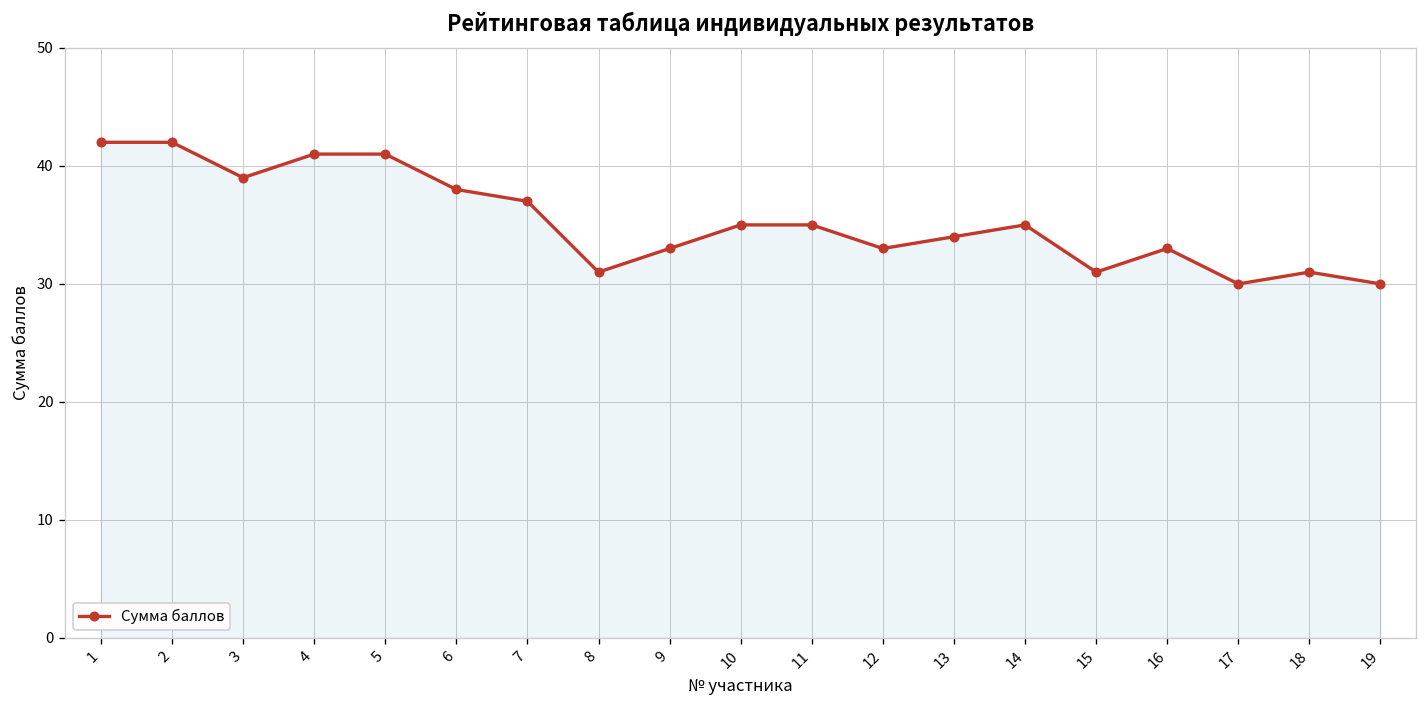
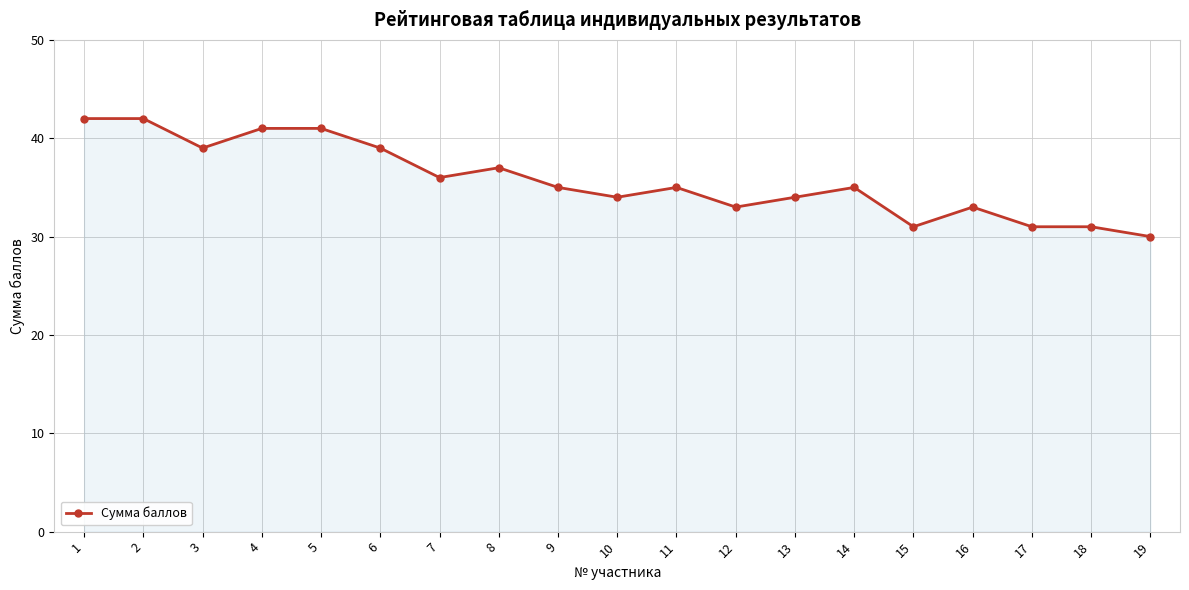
6: 38 -> 39
7: 37 -> 36
8: 31 -> 37
9: 33 -> 35
10: 35 -> 34
17: 30 -> 31
